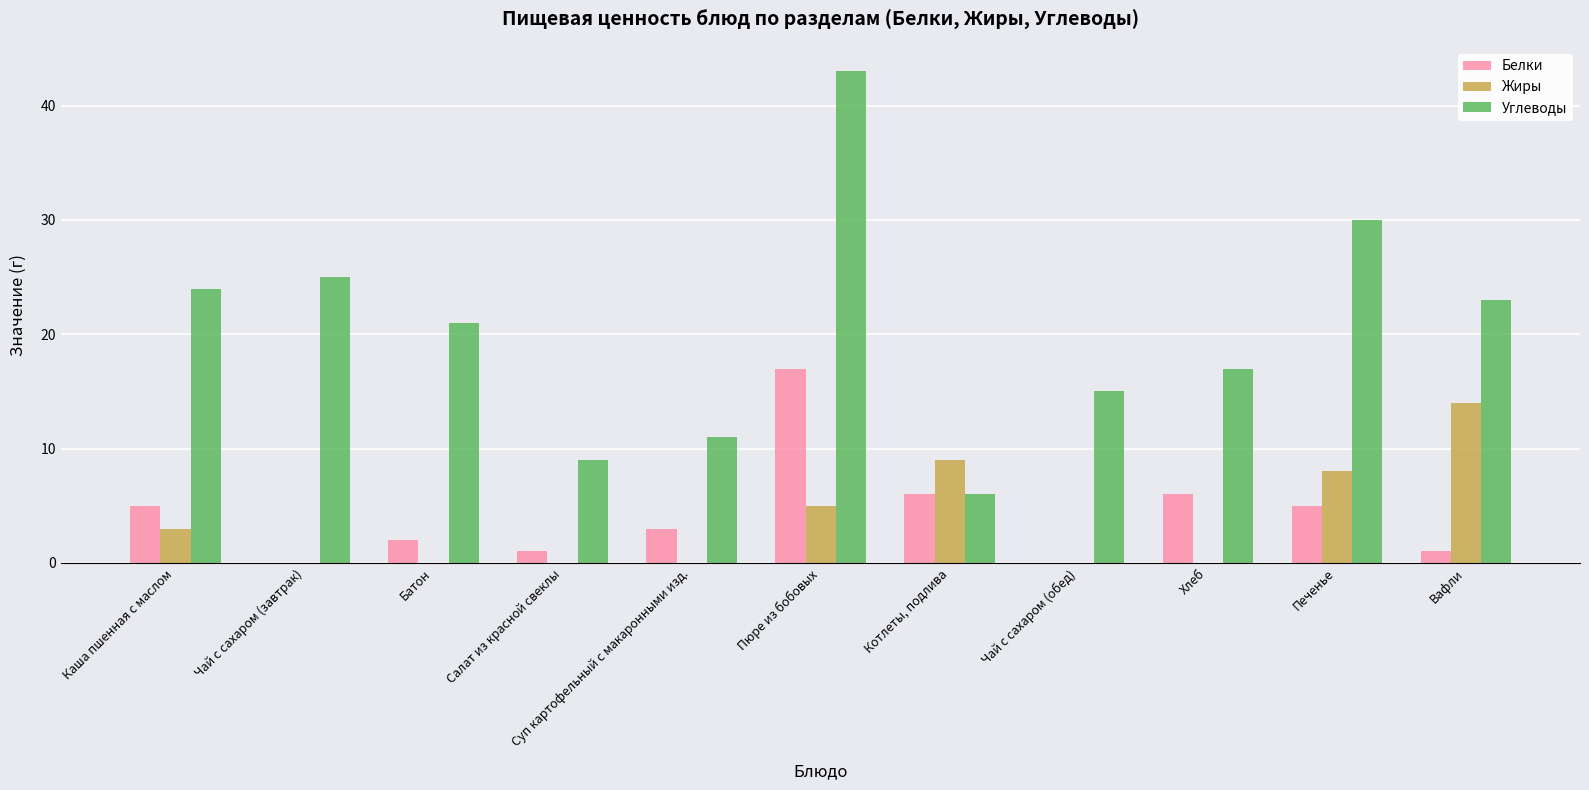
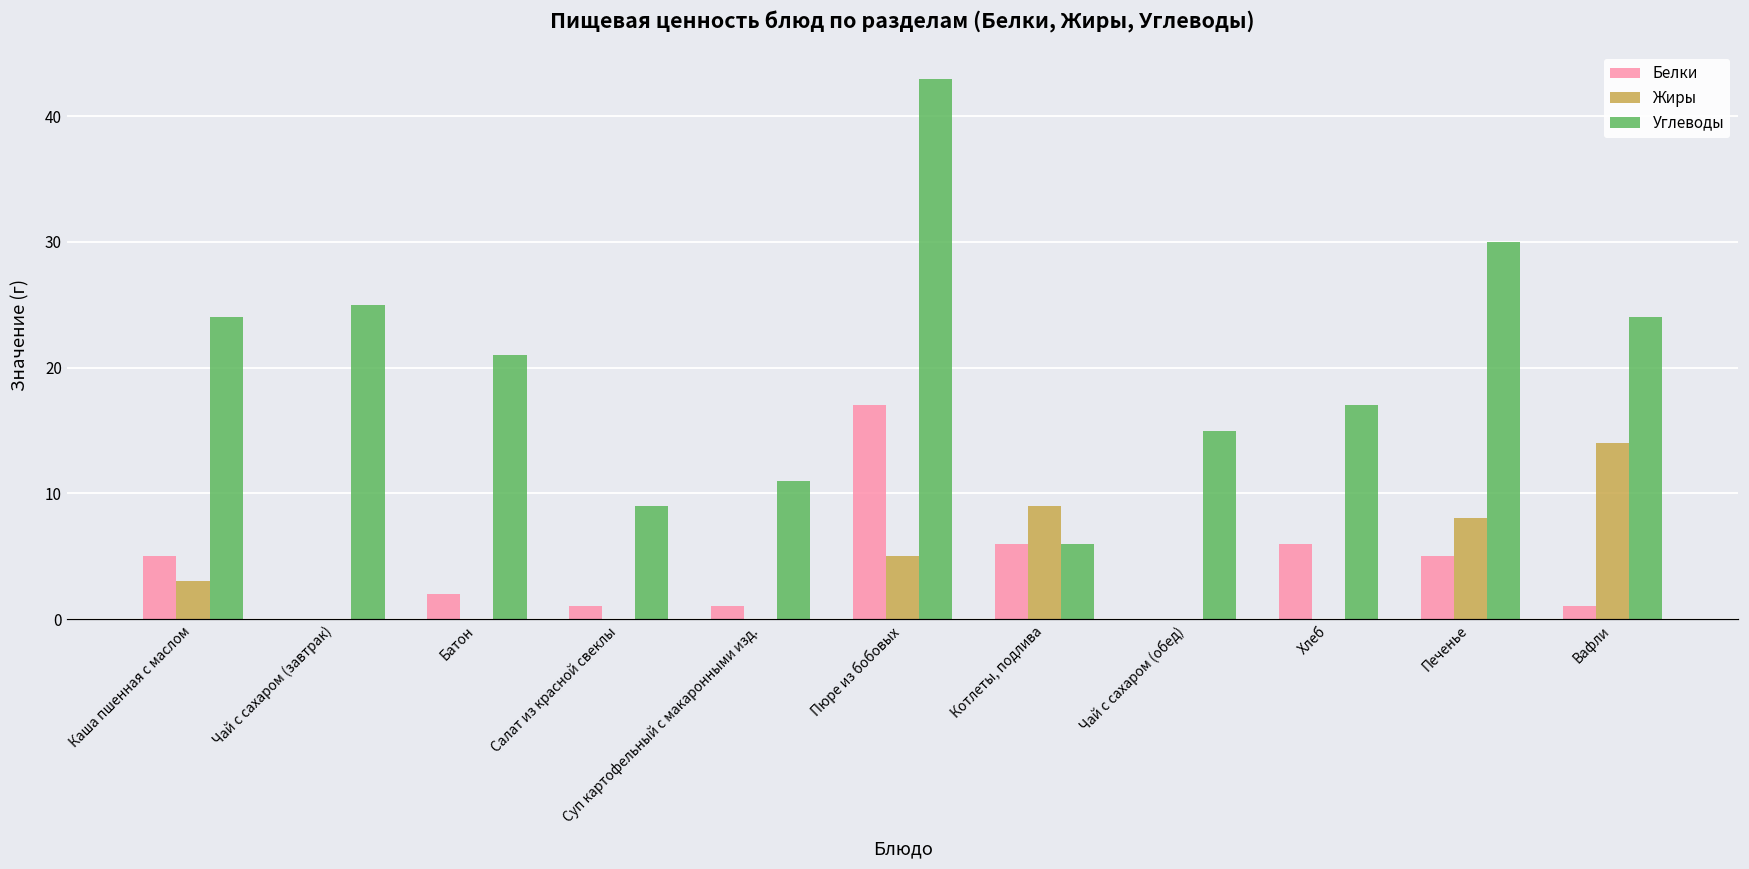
Белки, Суп картофельный с макаронными изд.: 3 -> 1
Углеводы, Вафли: 23 -> 24
